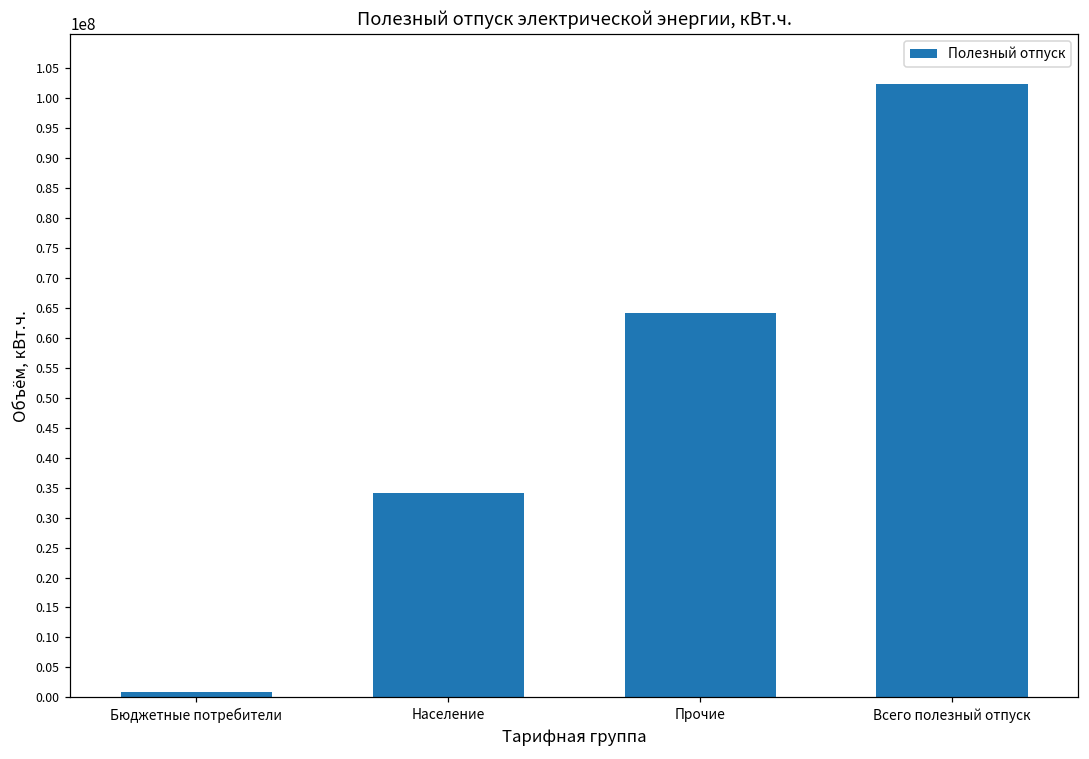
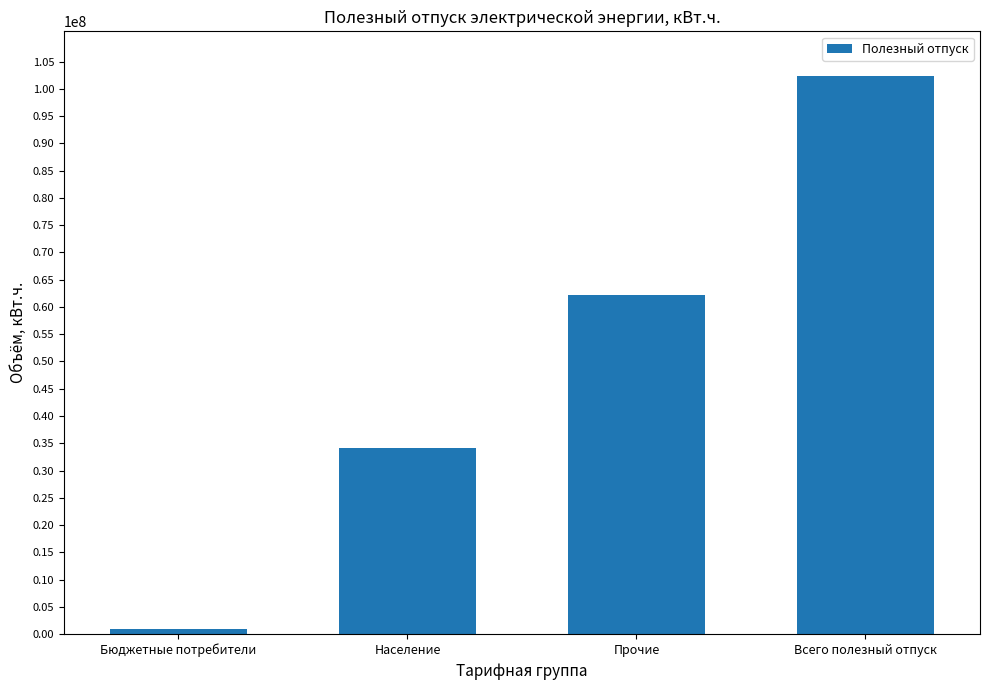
Прочие: 64000000 -> 62000000
